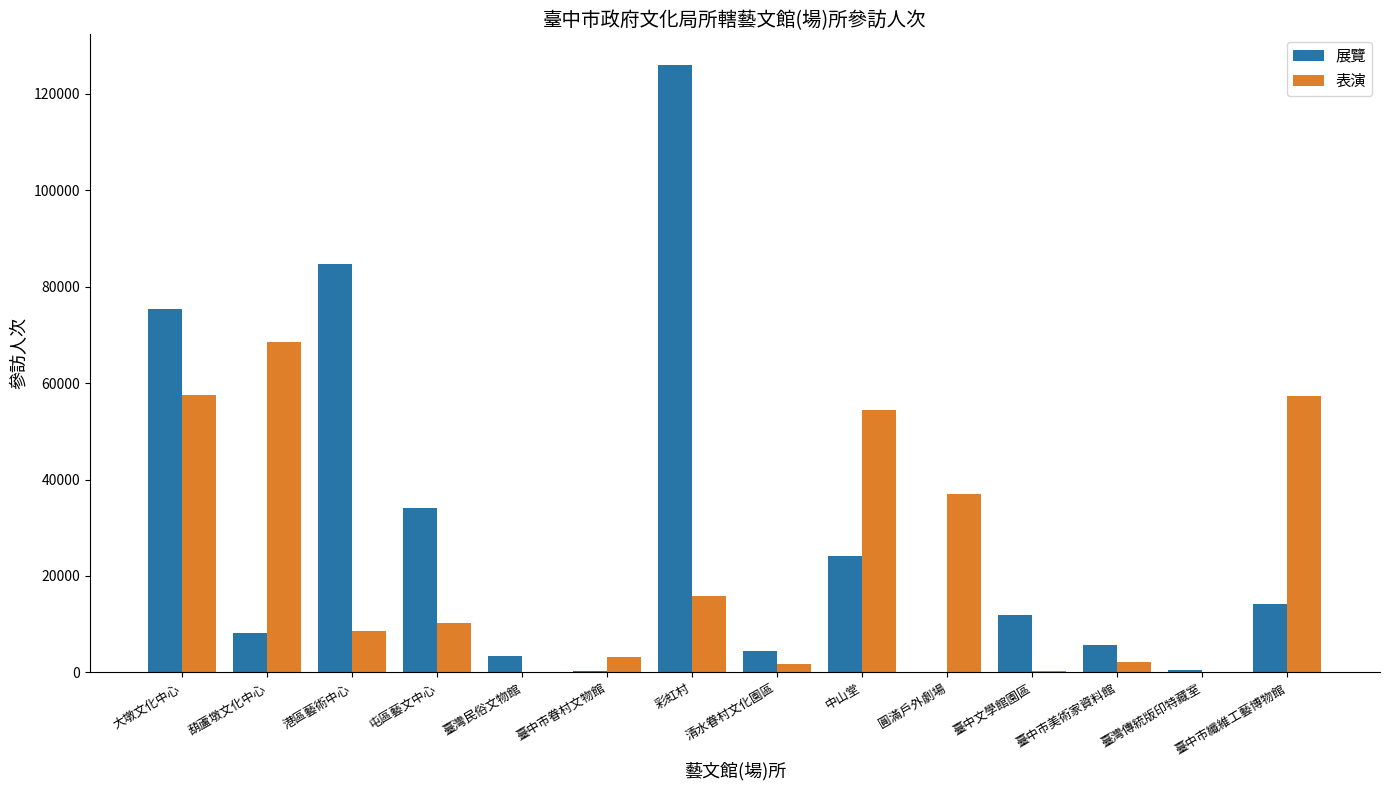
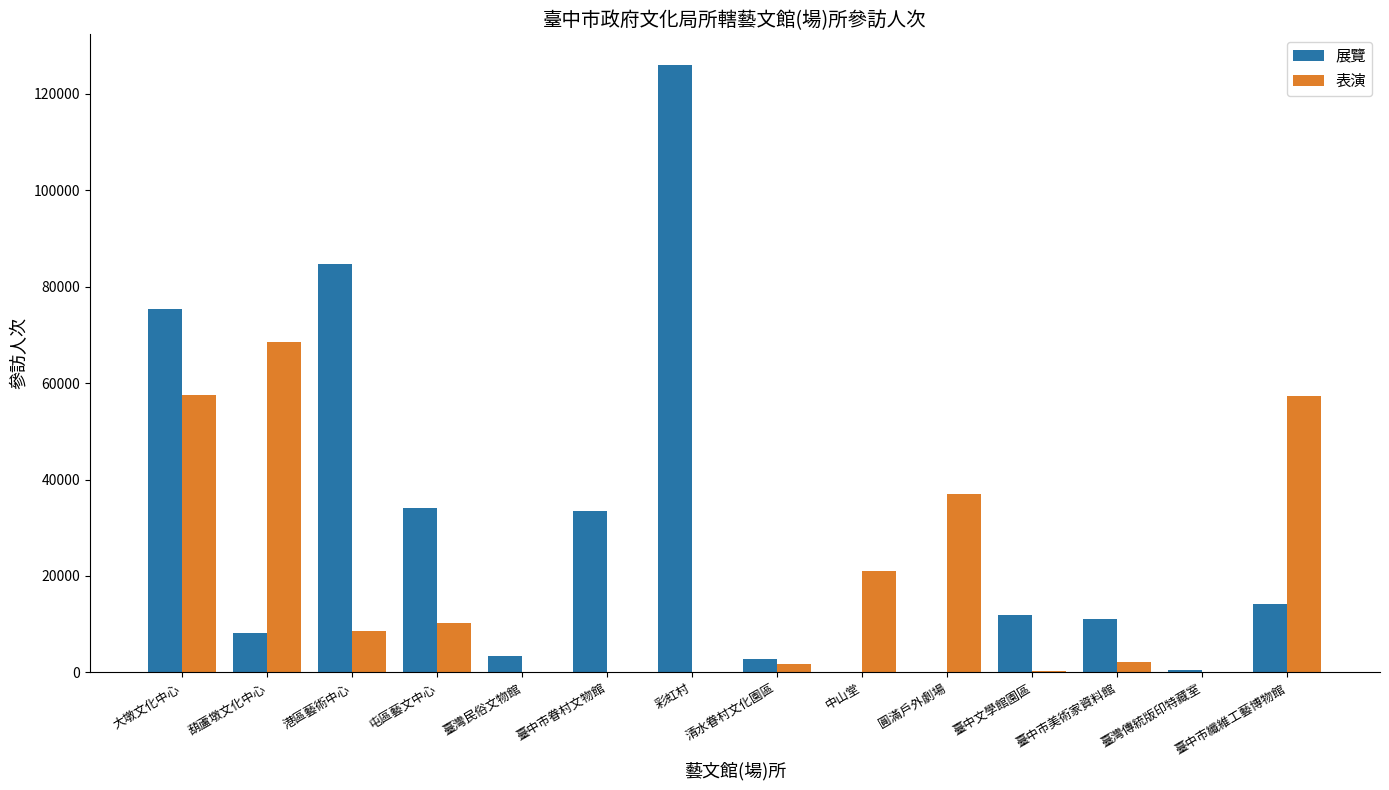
展覽, 臺中市眷村文物館: 0 -> 33000
表演, 臺中市眷村文物館: 3000 -> 0
表演, 彩虹村: 16000 -> 0
展覽, 清水眷村文化園區: 5000 -> 3000
展覽, 中山堂: 24000 -> 0
表演, 中山堂: 54000 -> 21000
展覽, 臺中市美術家資料館: 6000 -> 11000
